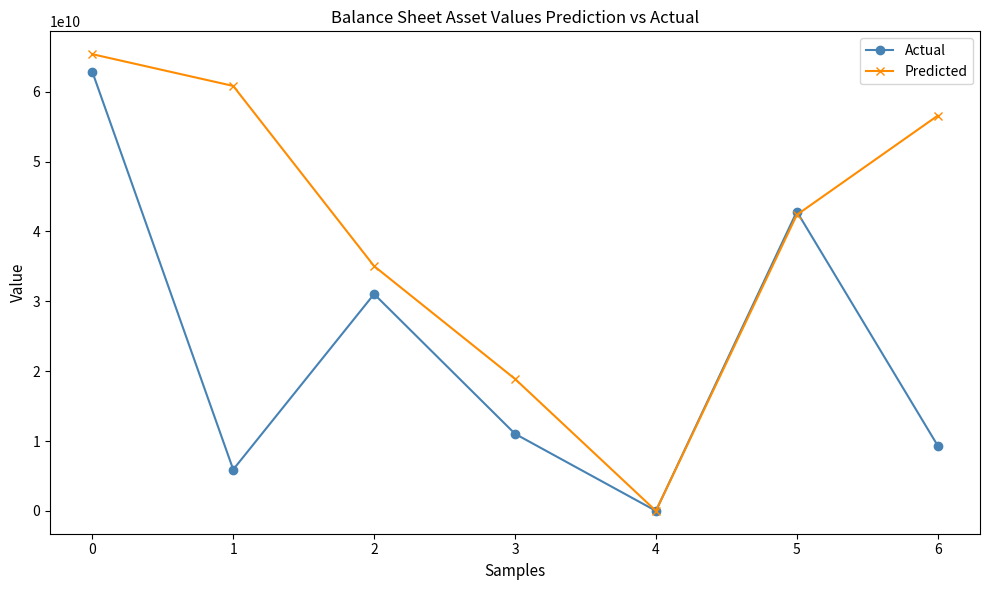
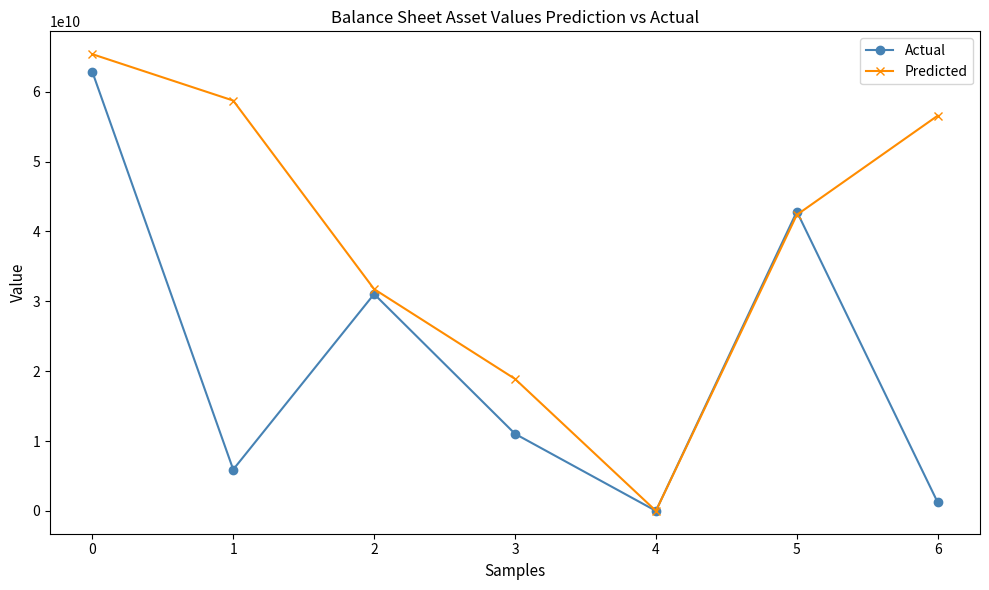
Predicted, 1: 61000000000 -> 59000000000
Predicted, 2: 35000000000 -> 32000000000
Actual, 6: 9000000000 -> 1000000000
